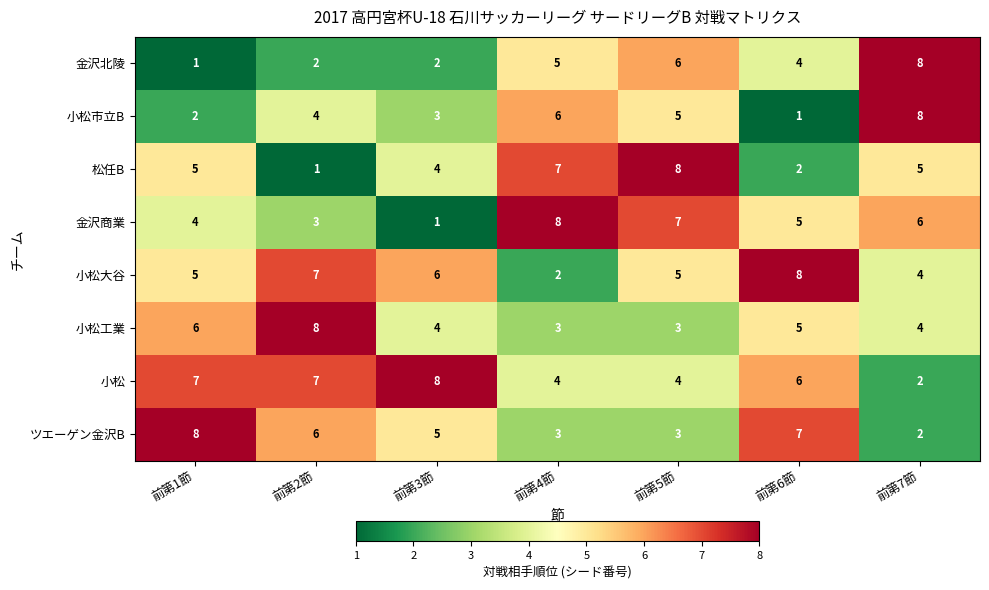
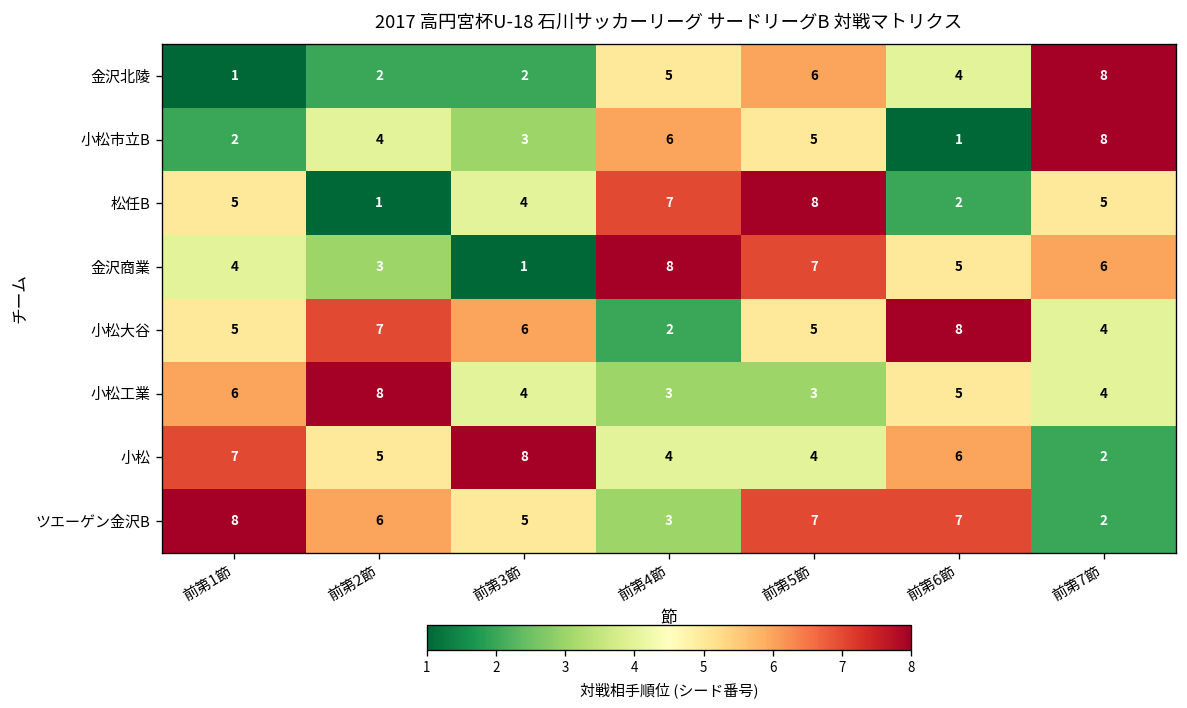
小松, 前第2節: 7 -> 5
ツエーゲン金沢B, 前第5節: 3 -> 7
